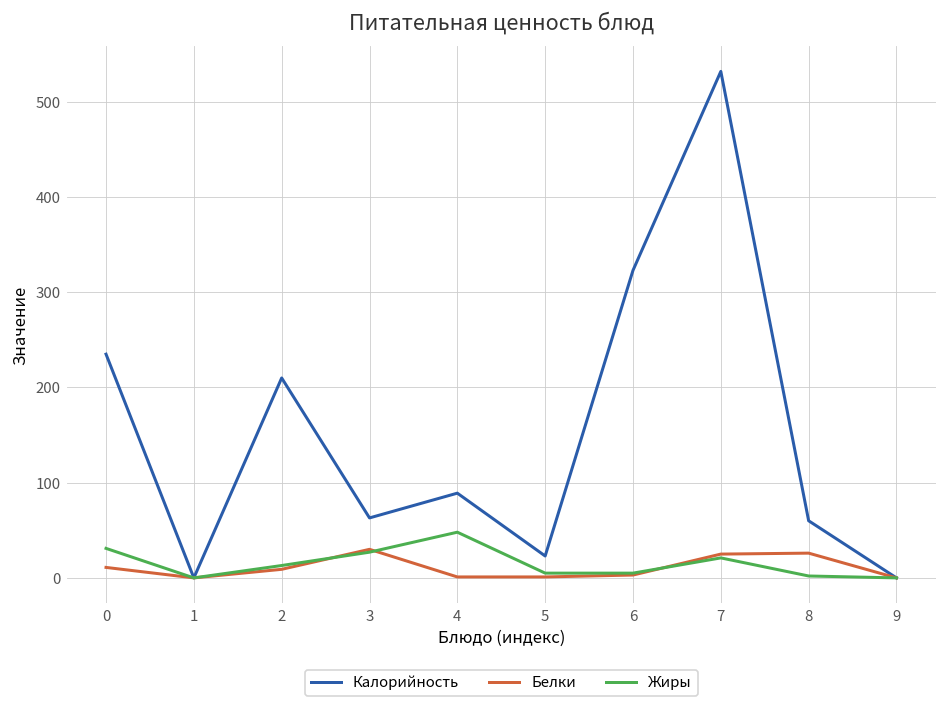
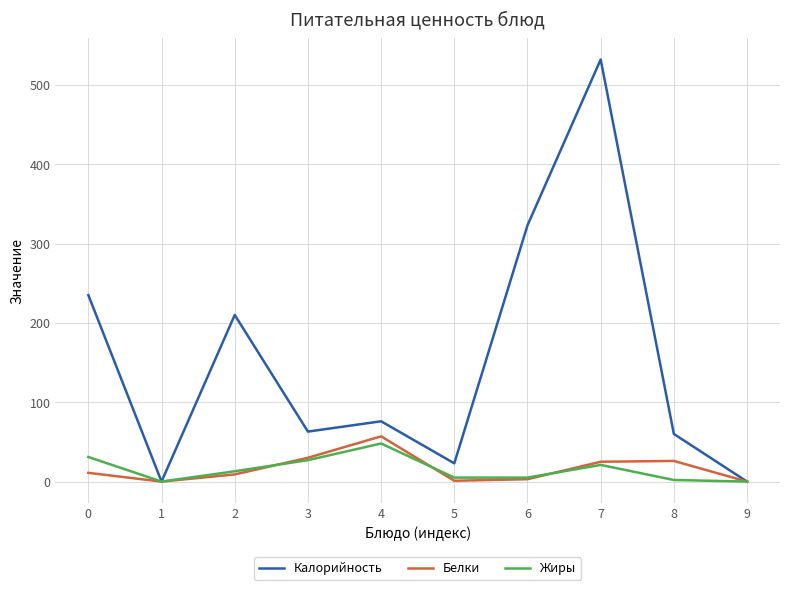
Калорийность, 4: 90 -> 80
Белки, 4: 0 -> 60
